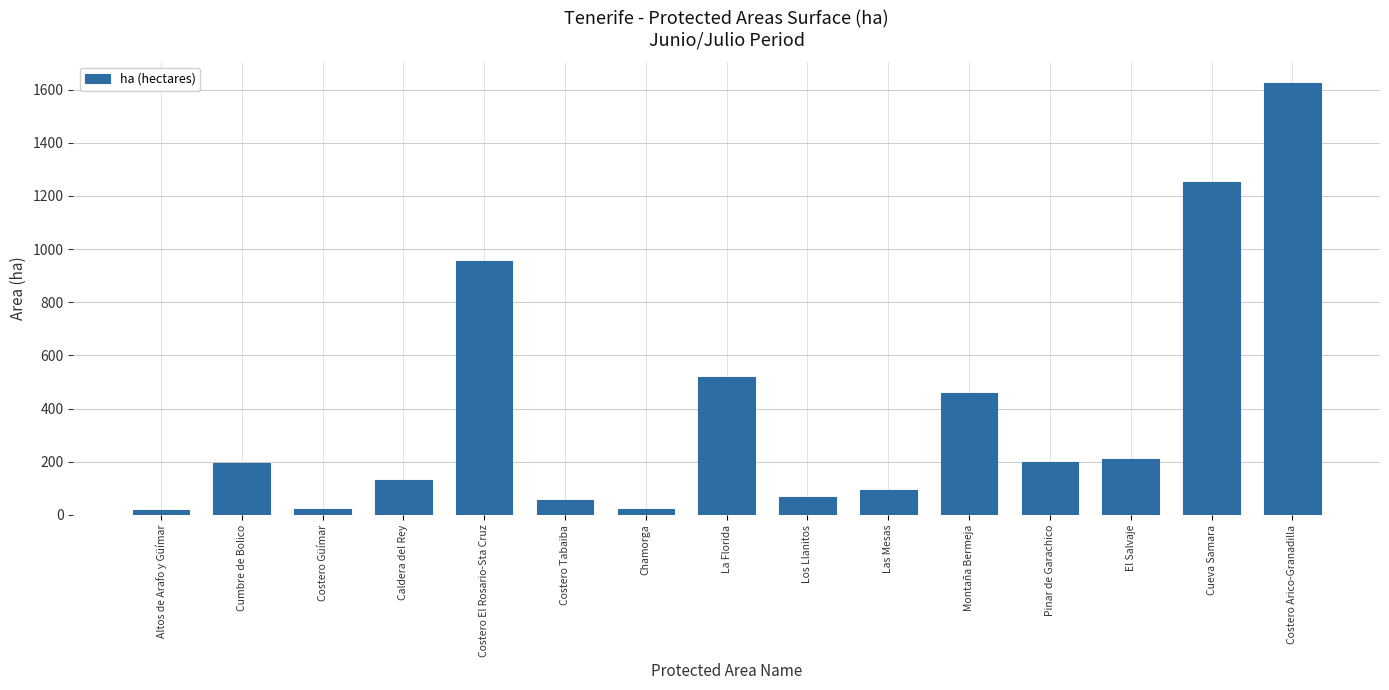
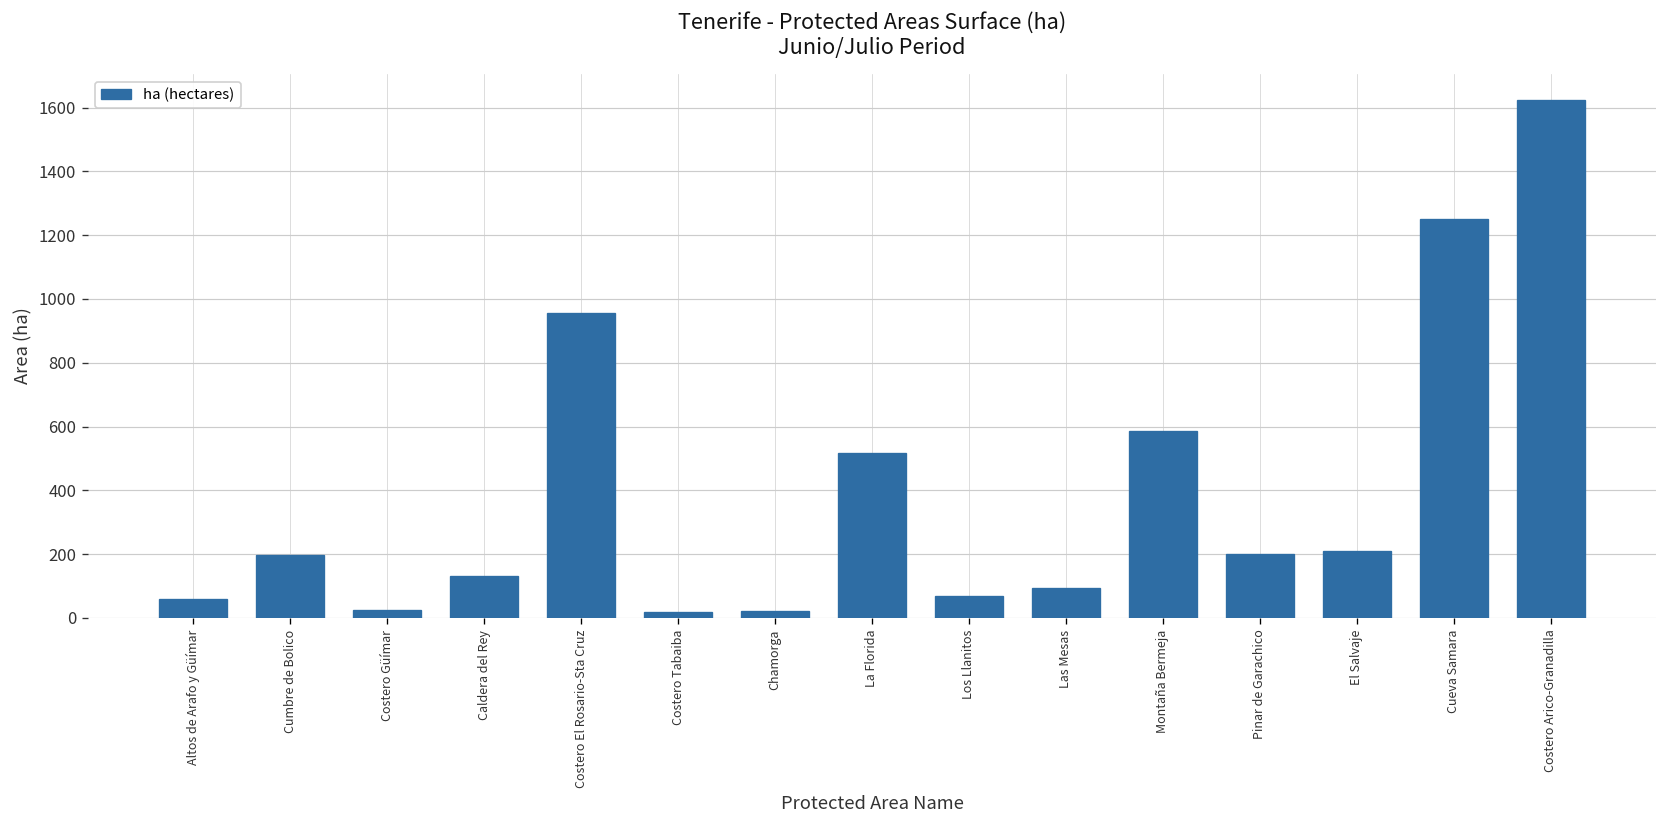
Altos de Arafo y Güímar: 20 -> 60
Costero Tabaiba: 60 -> 20
Montaña Bermeja: 460 -> 590
